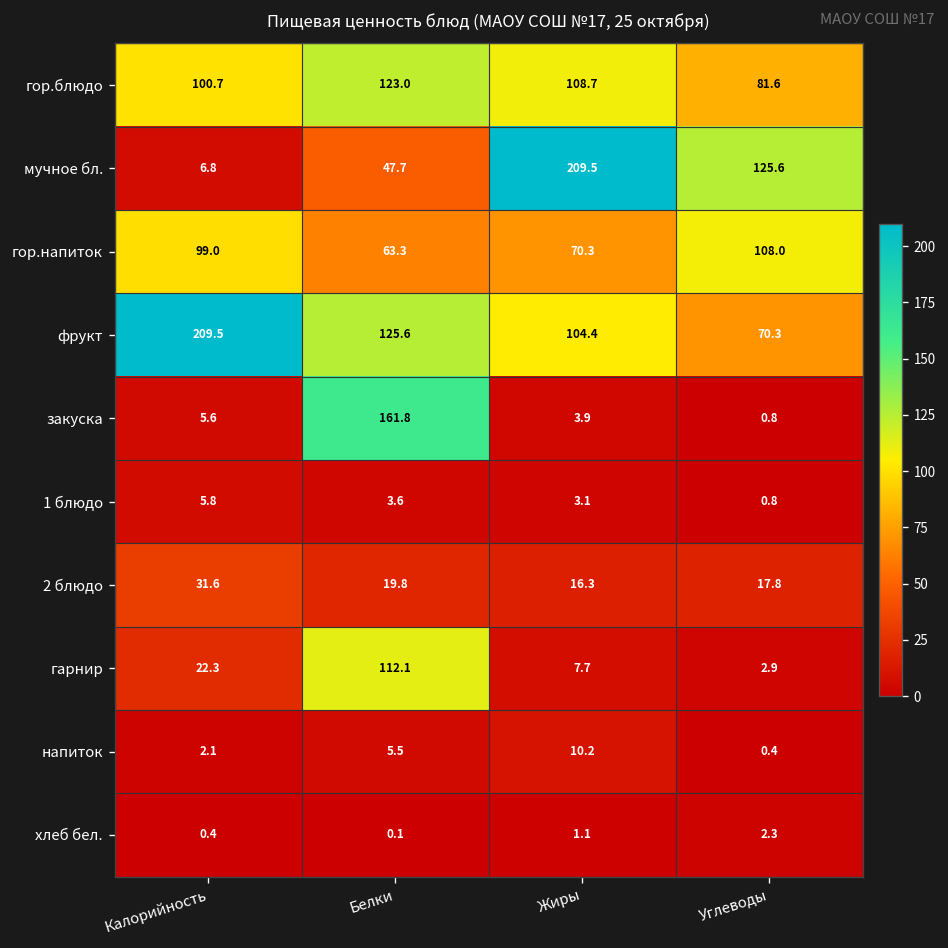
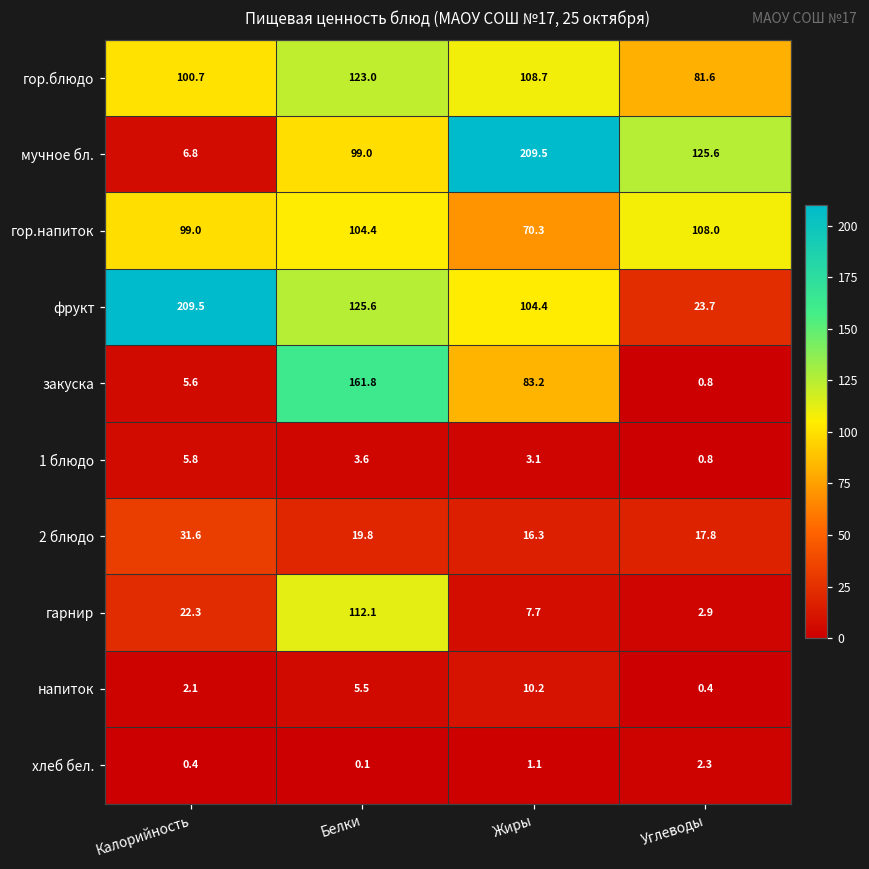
мучное бл., Белки: 47.7 -> 99.0
гор.напиток, Белки: 63.3 -> 104.4
фрукт, Углеводы: 70.3 -> 23.7
закуска, Жиры: 3.9 -> 83.2
